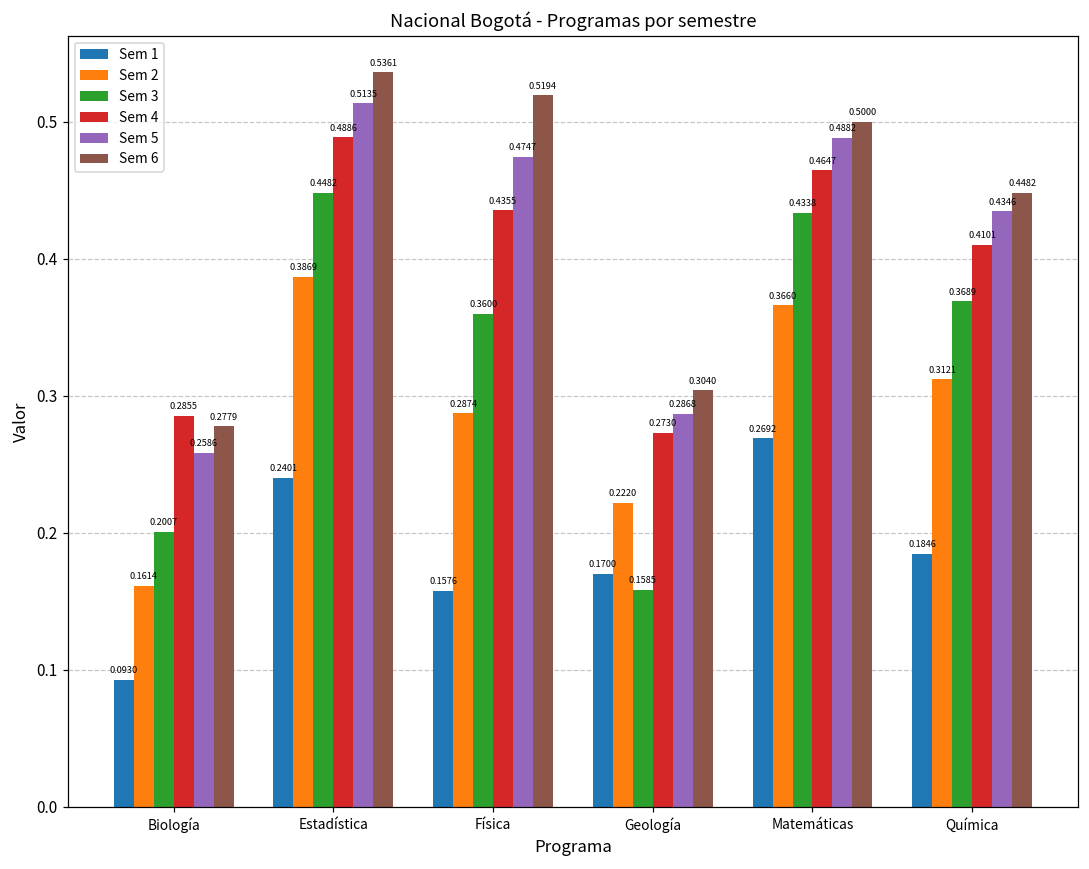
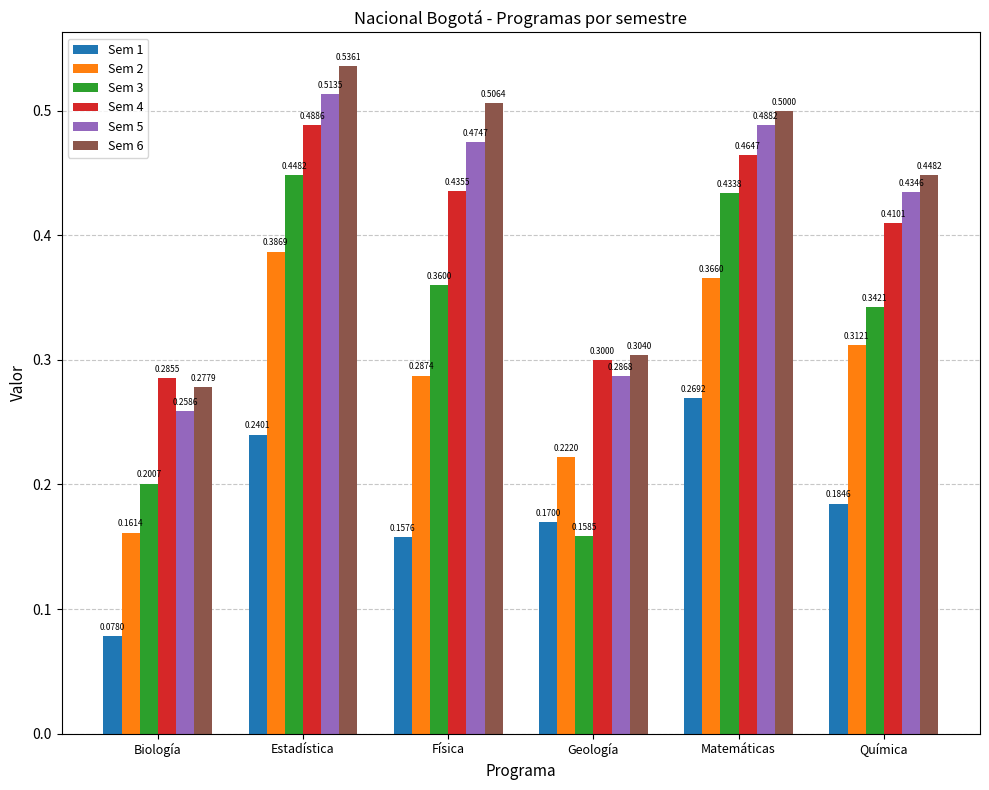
Sem 1, Biología: 0.0930 -> 0.0780
Sem 6, Física: 0.5194 -> 0.5064
Sem 4, Geología: 0.2730 -> 0.3000
Sem 3, Química: 0.3689 -> 0.3421
